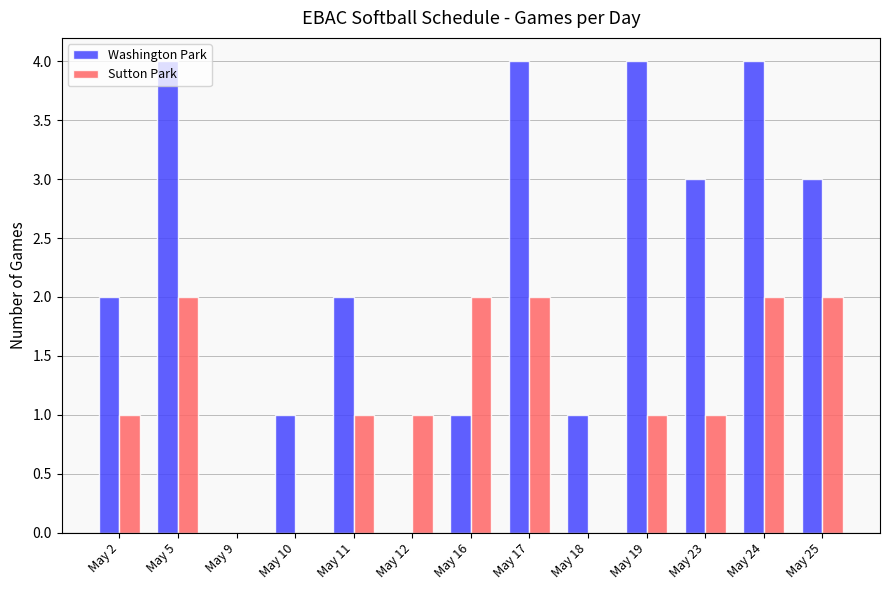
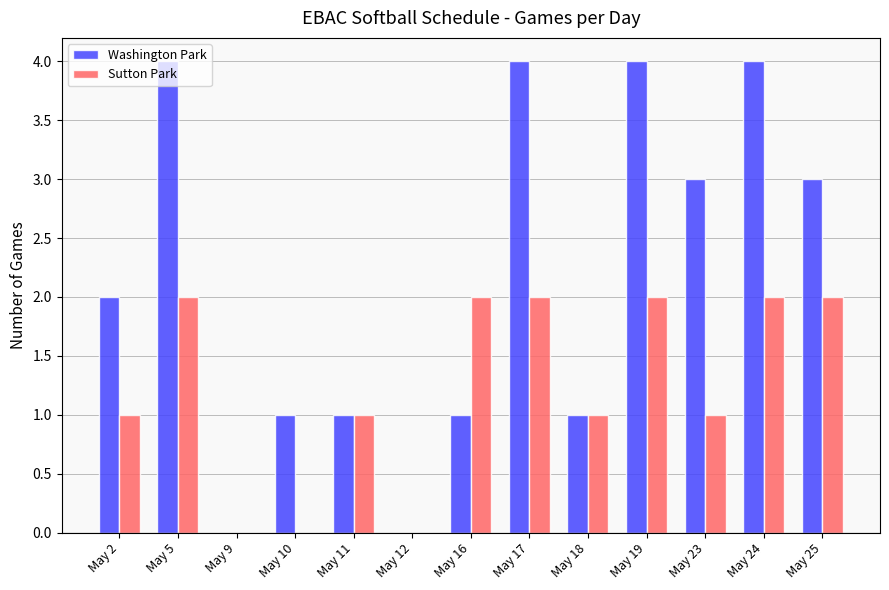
Washington Park, May 11: 2 -> 1
Sutton Park, May 12: 1 -> 0
Sutton Park, May 18: 0 -> 1
Sutton Park, May 19: 1 -> 2
